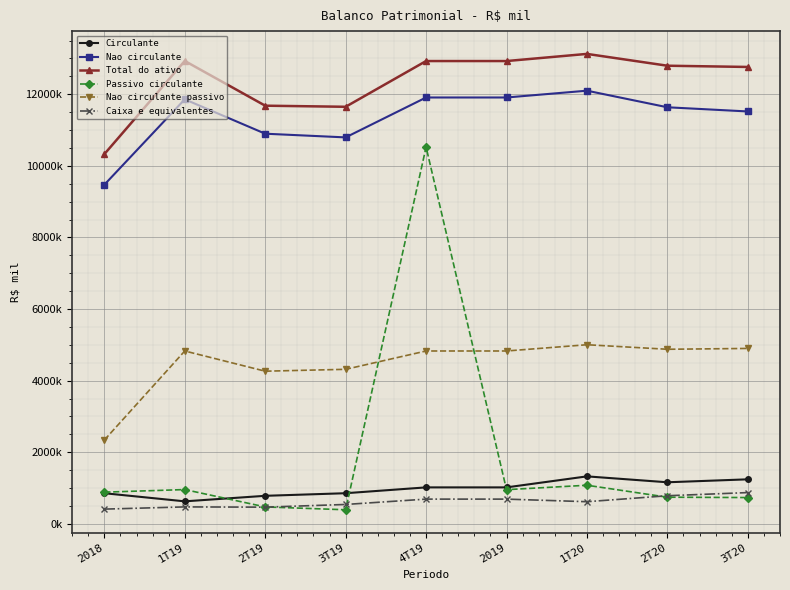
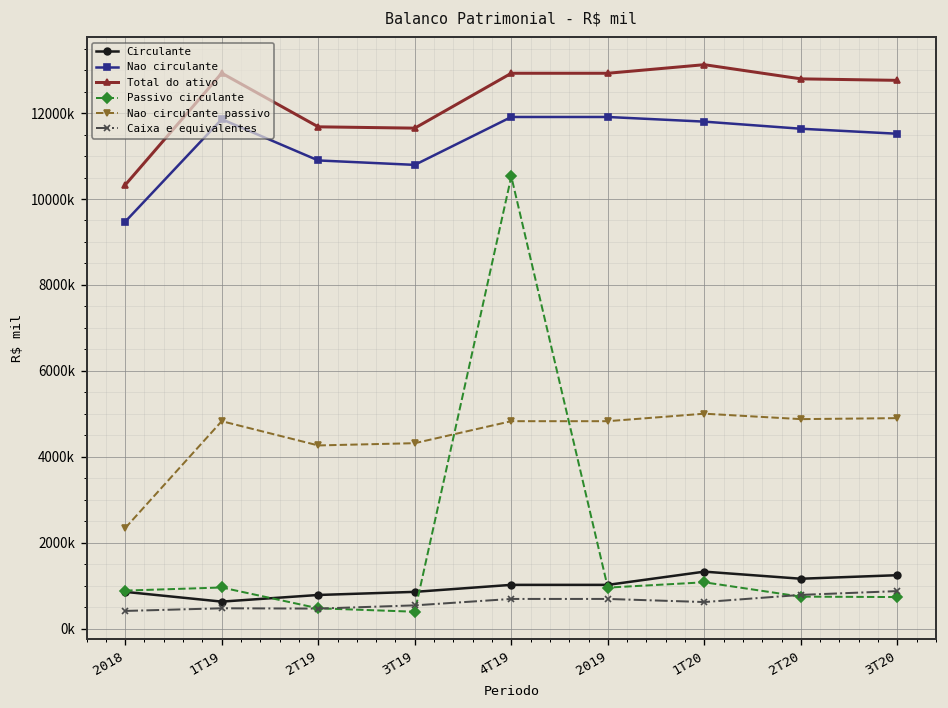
Nao circulante, 1T20: 12100000 -> 11800000
